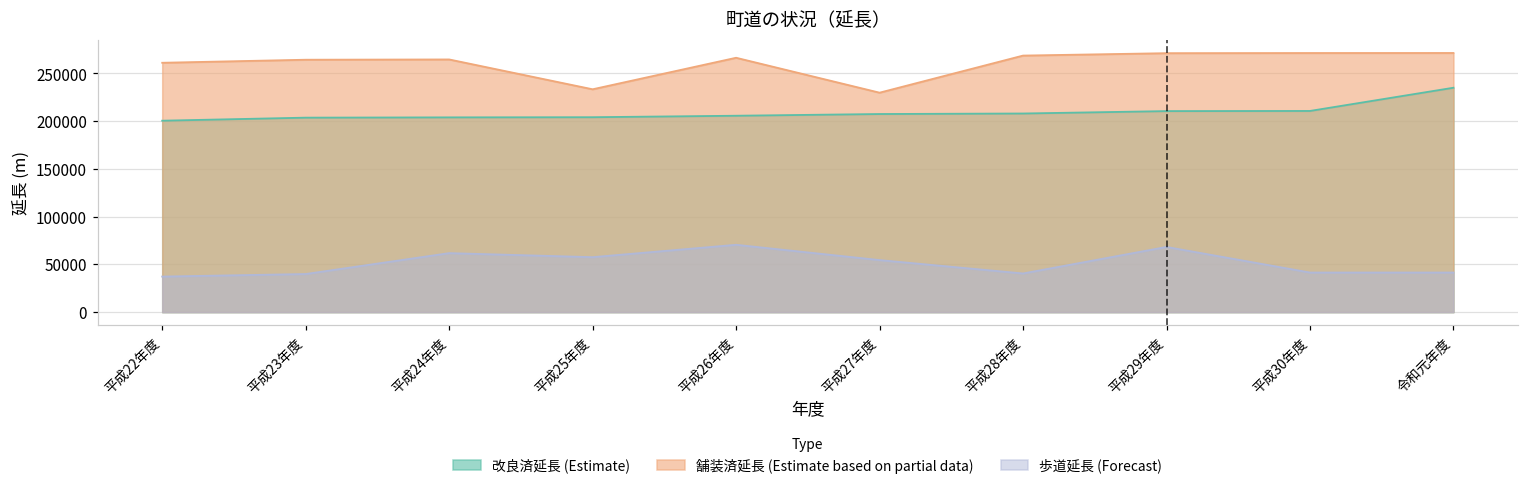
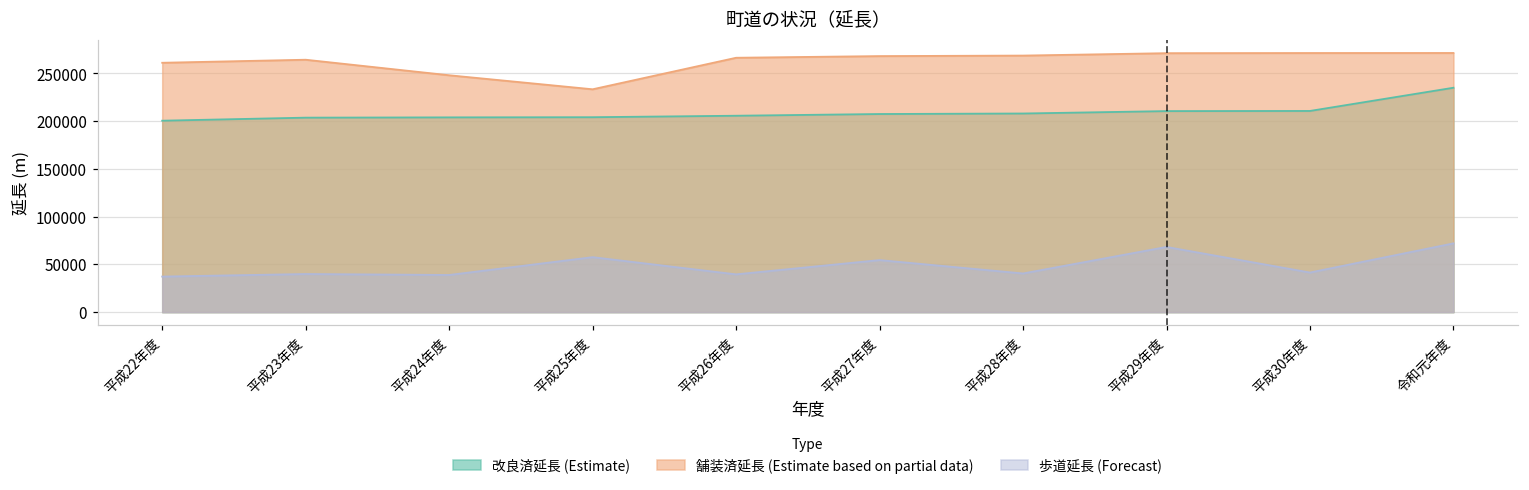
舗装済延長 (Estimate based on partial data), 平成24年度: 260000 -> 250000
歩道延長 (Forecast), 平成24年度: 60000 -> 40000
歩道延長 (Forecast), 平成26年度: 70000 -> 40000
舗装済延長 (Estimate based on partial data), 平成27年度: 230000 -> 270000
歩道延長 (Forecast), 令和元年度: 40000 -> 70000
